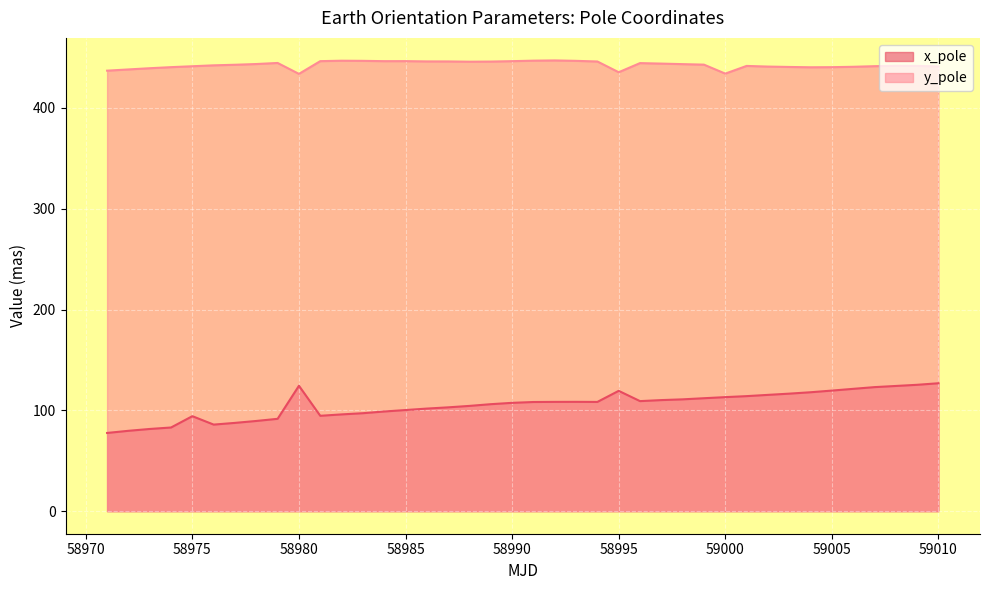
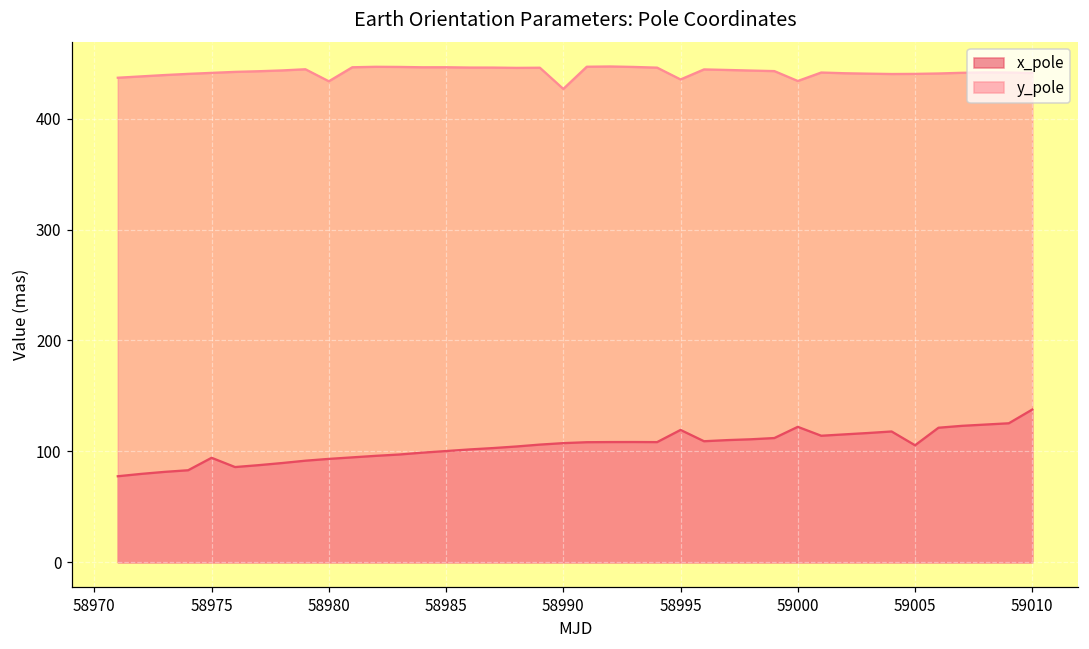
x_pole, 58980: 124 -> 93
y_pole, 58990: 446 -> 427
x_pole, 59000: 113 -> 122
x_pole, 59005: 120 -> 106
x_pole, 59010: 127 -> 138
